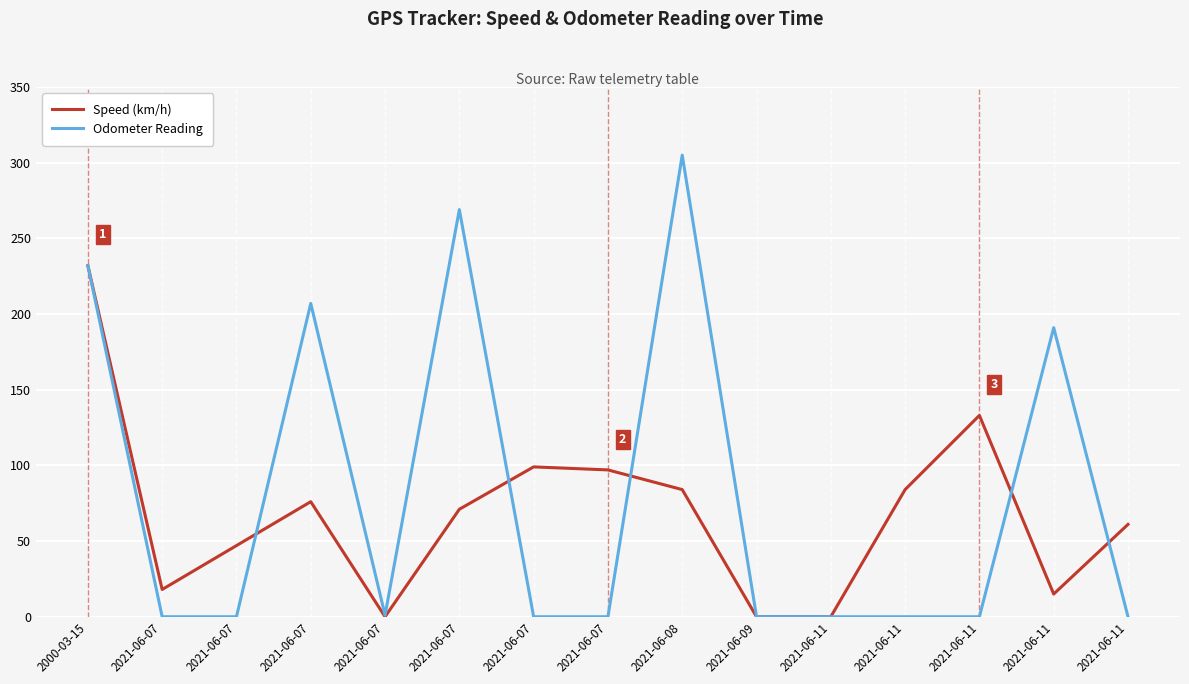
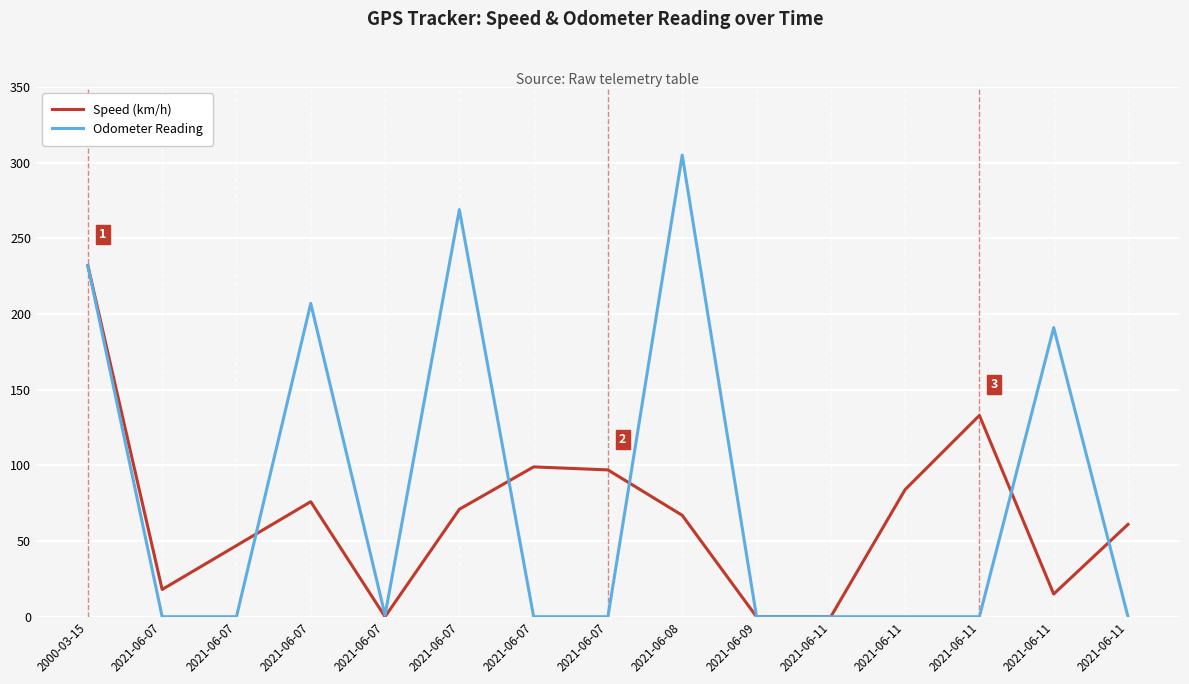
Speed (km/h), 2021-06-08: 84 -> 67
